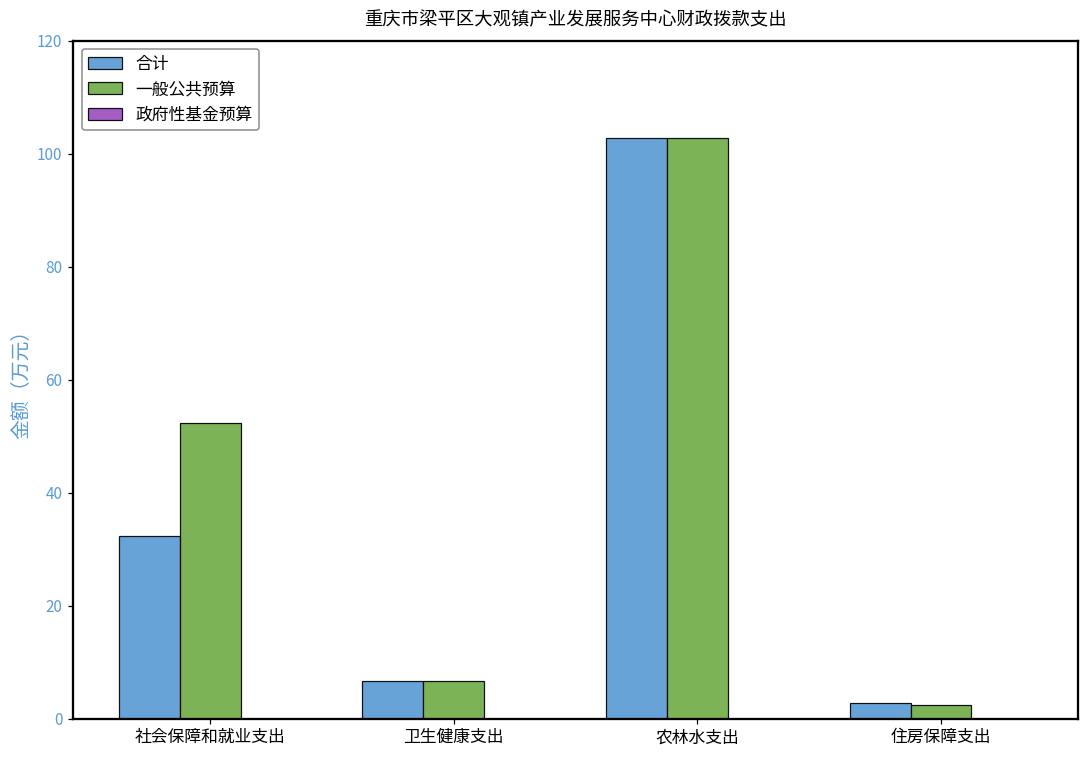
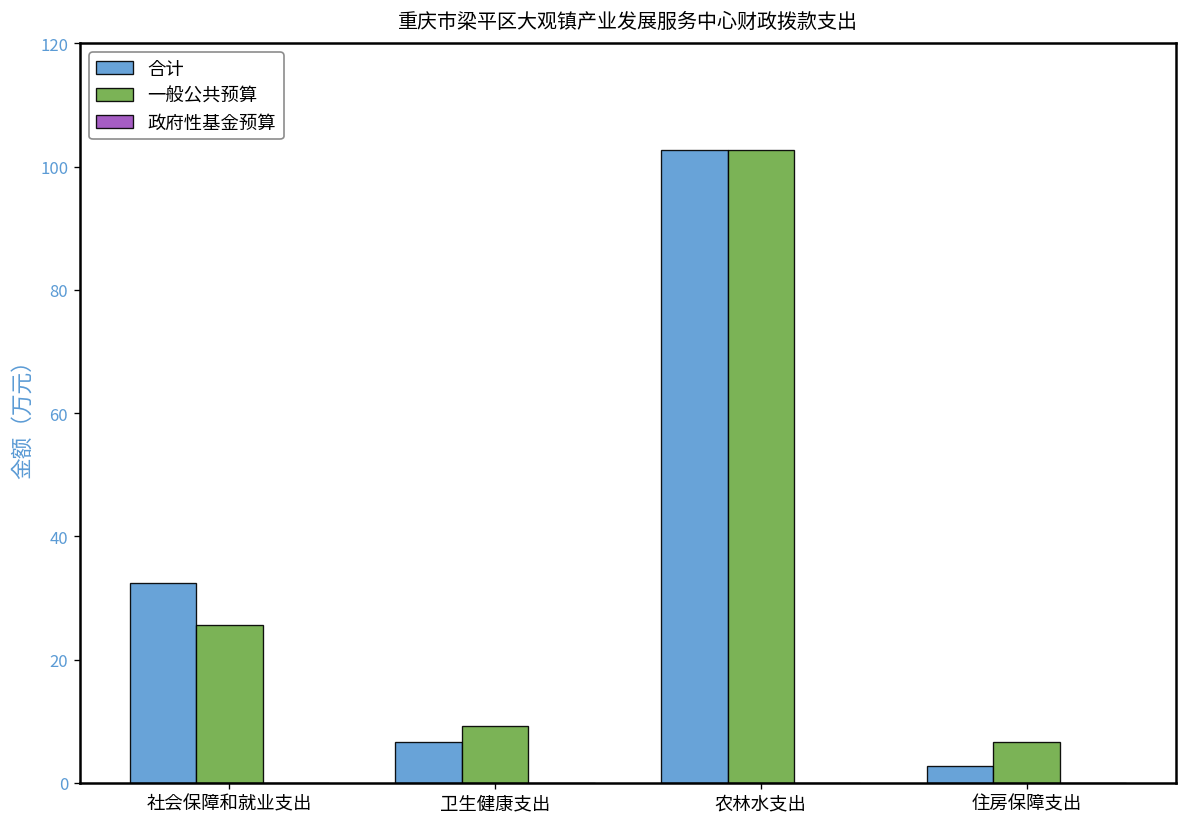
一般公共预算, 社会保障和就业支出: 52 -> 26
一般公共预算, 卫生健康支出: 7 -> 9
一般公共预算, 住房保障支出: 2 -> 7
